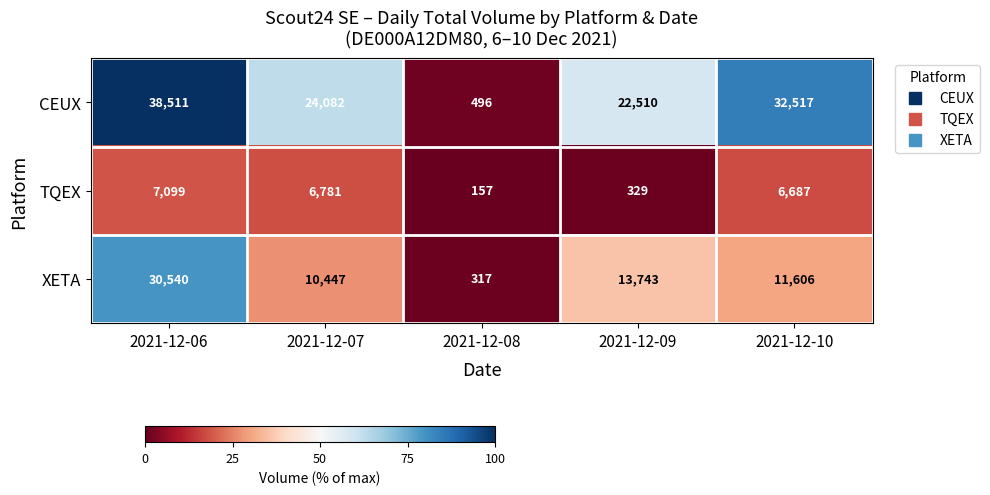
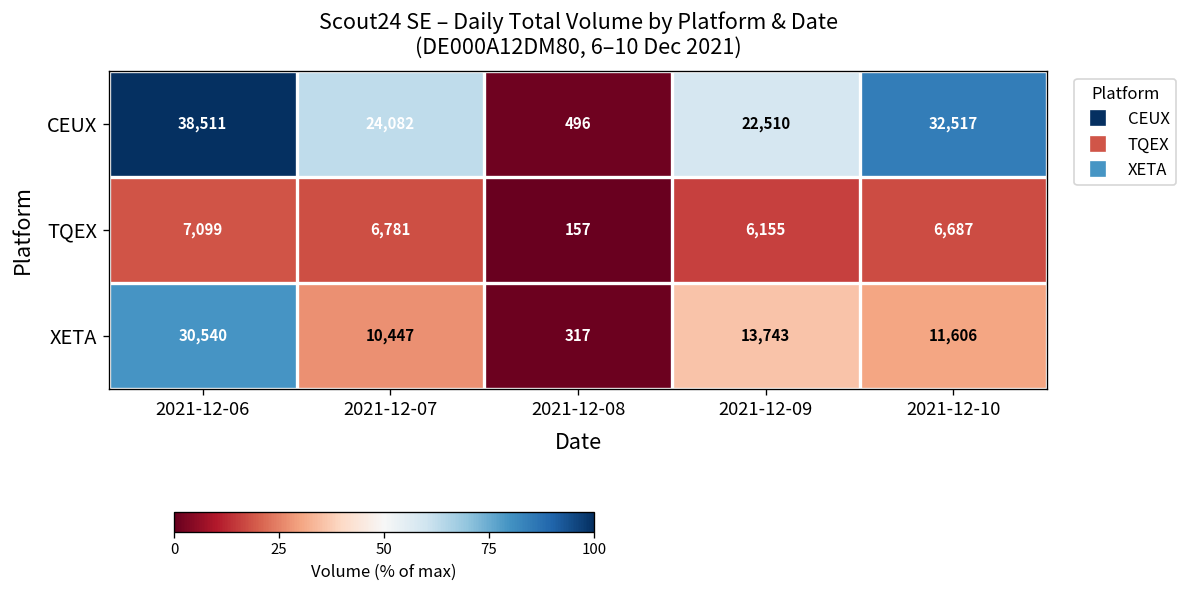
TQEX, 2021-12-09: 329 -> 6,155
